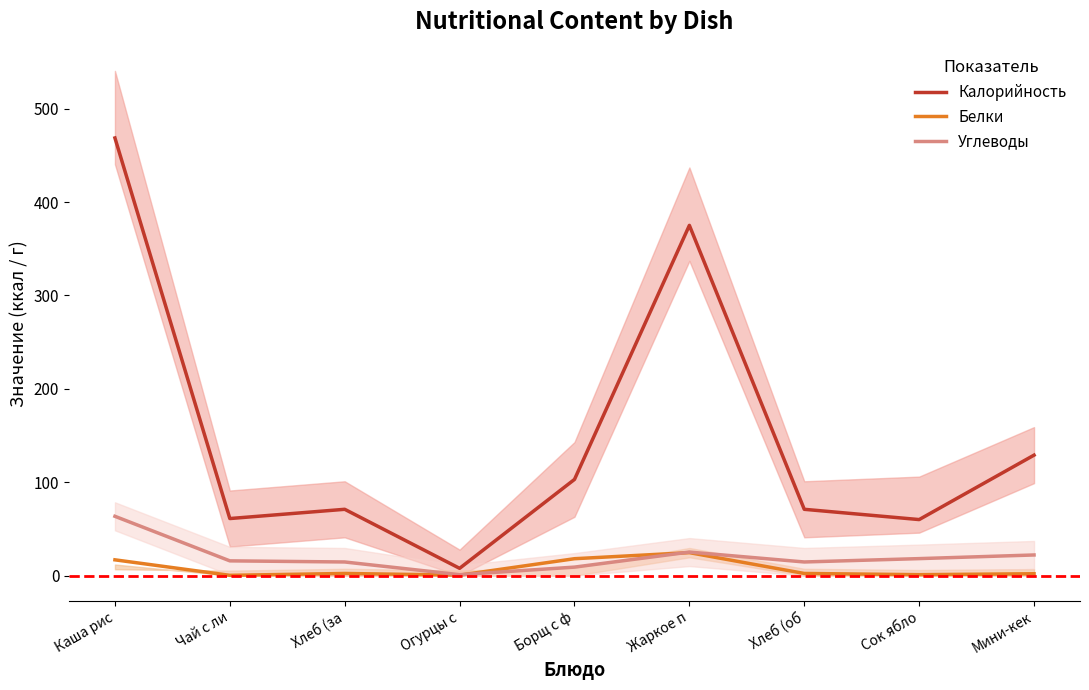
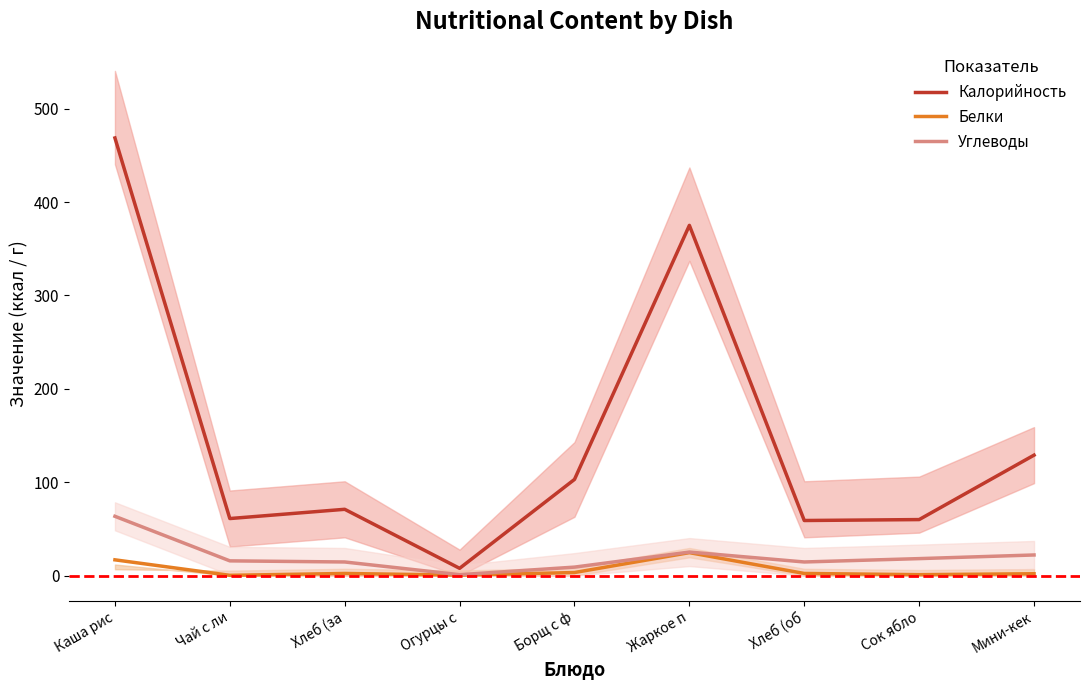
Белки, Борщ с ф: 20 -> 0
Калорийность, Хлеб (об: 70 -> 60
